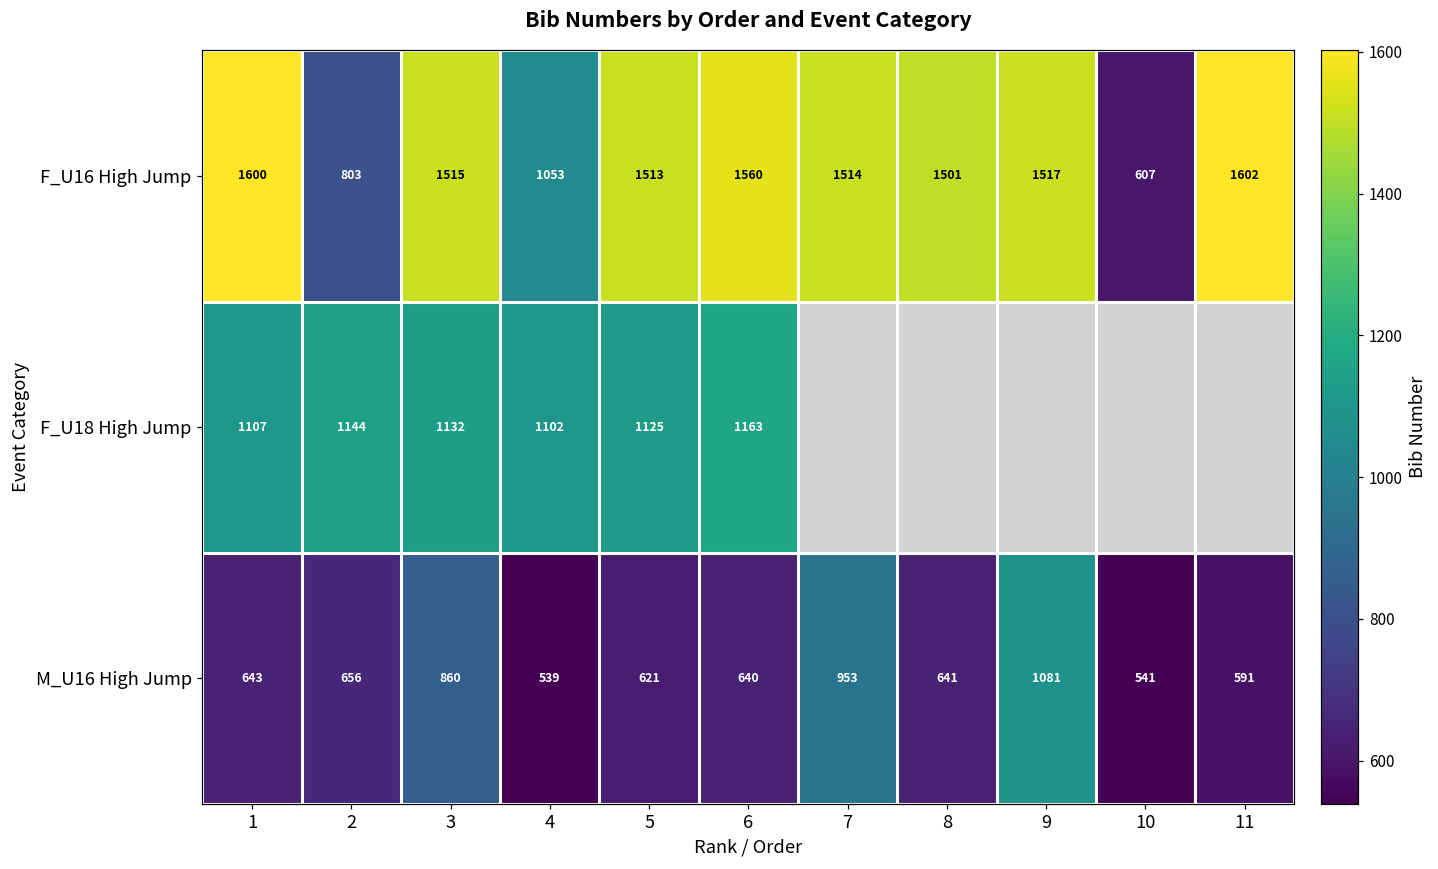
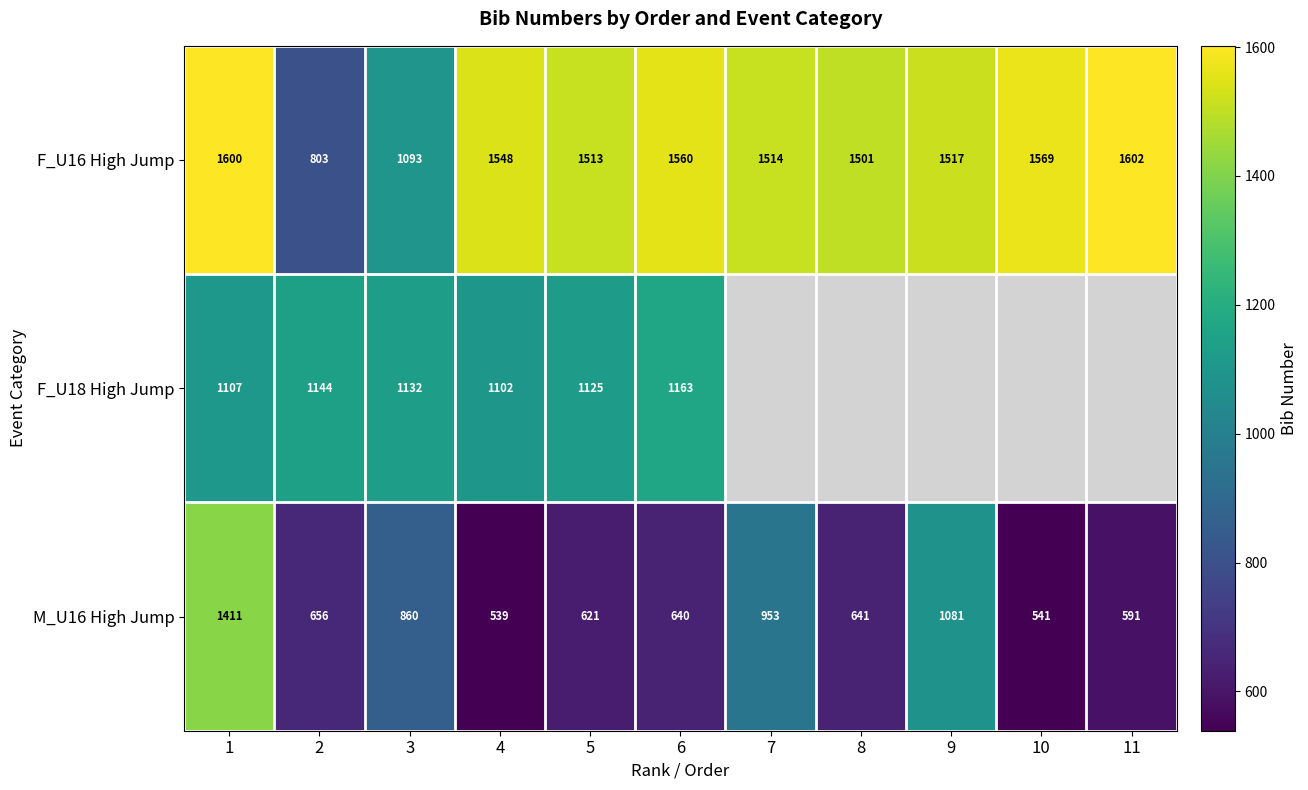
F_U16 High Jump, 3: 1515 -> 1093
F_U16 High Jump, 4: 1053 -> 1548
F_U16 High Jump, 10: 607 -> 1569
M_U16 High Jump, 1: 643 -> 1411
